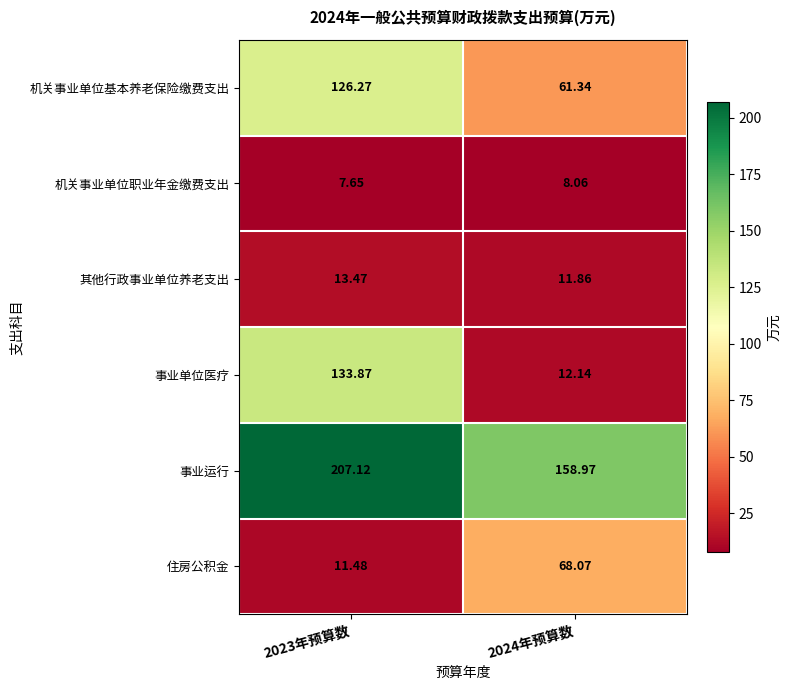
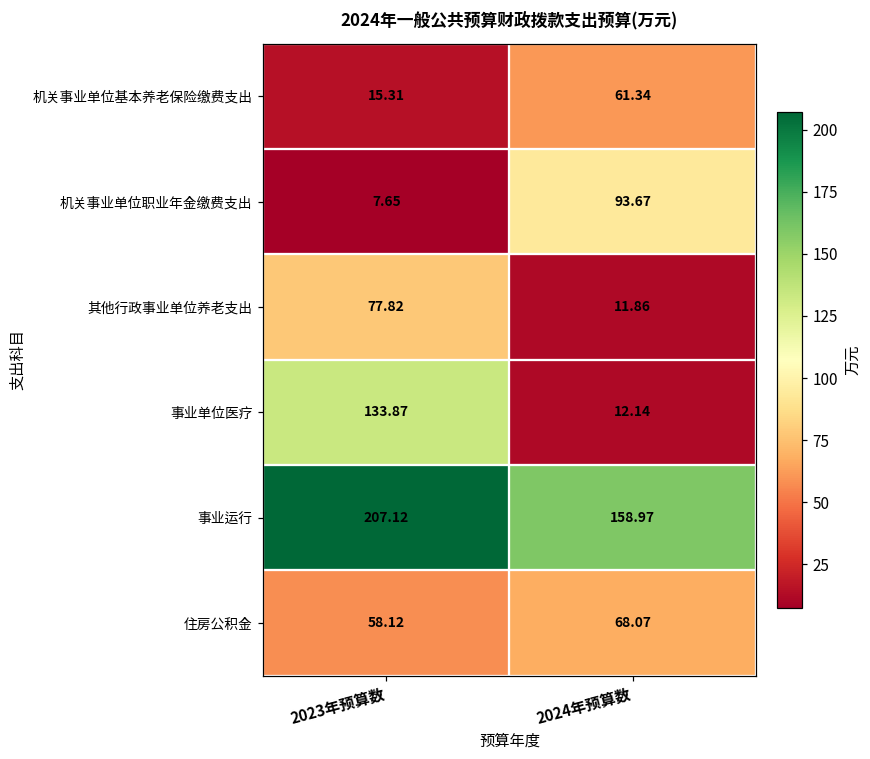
机关事业单位基本养老保险缴费支出, 2023年预算数: 126.27 -> 15.31
机关事业单位职业年金缴费支出, 2024年预算数: 8.06 -> 93.67
其他行政事业单位养老支出, 2023年预算数: 13.47 -> 77.82
住房公积金, 2023年预算数: 11.48 -> 58.12
